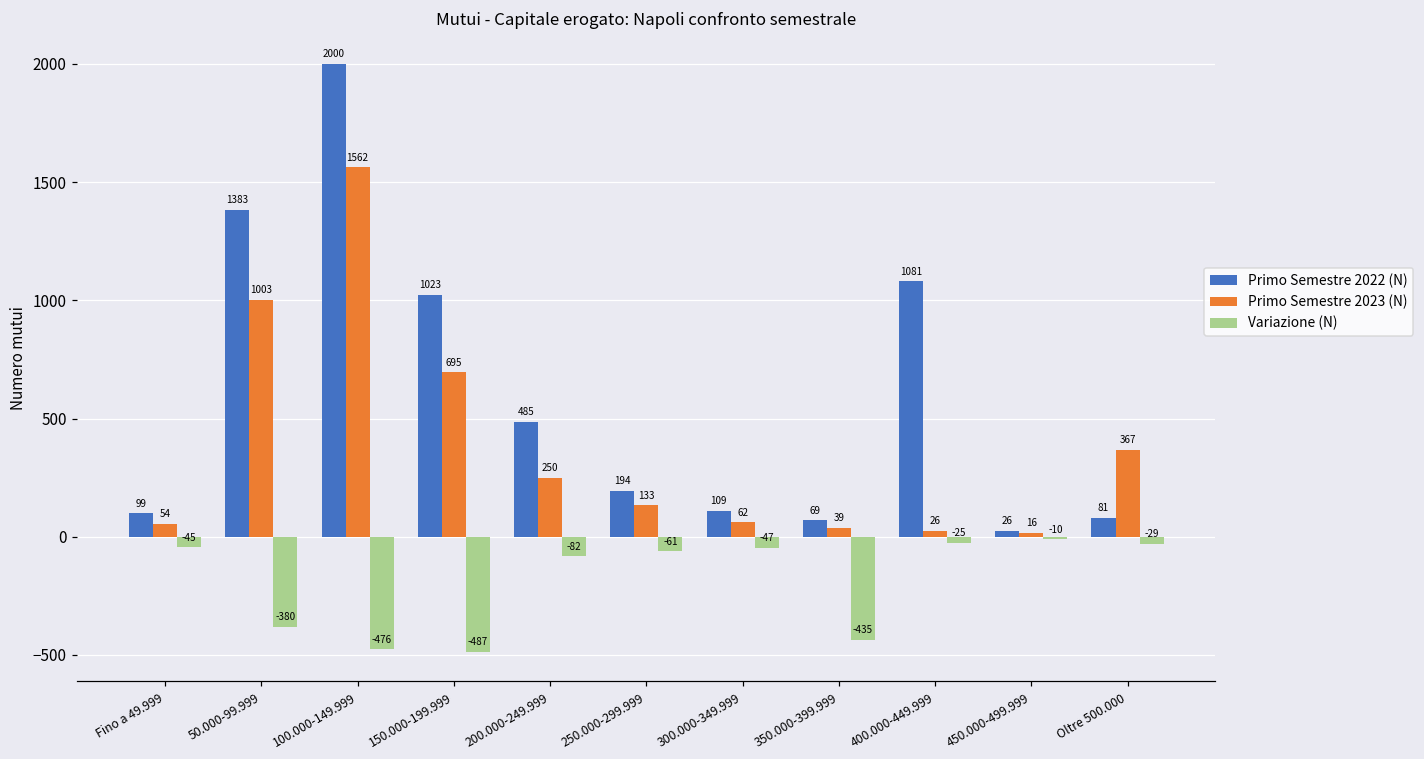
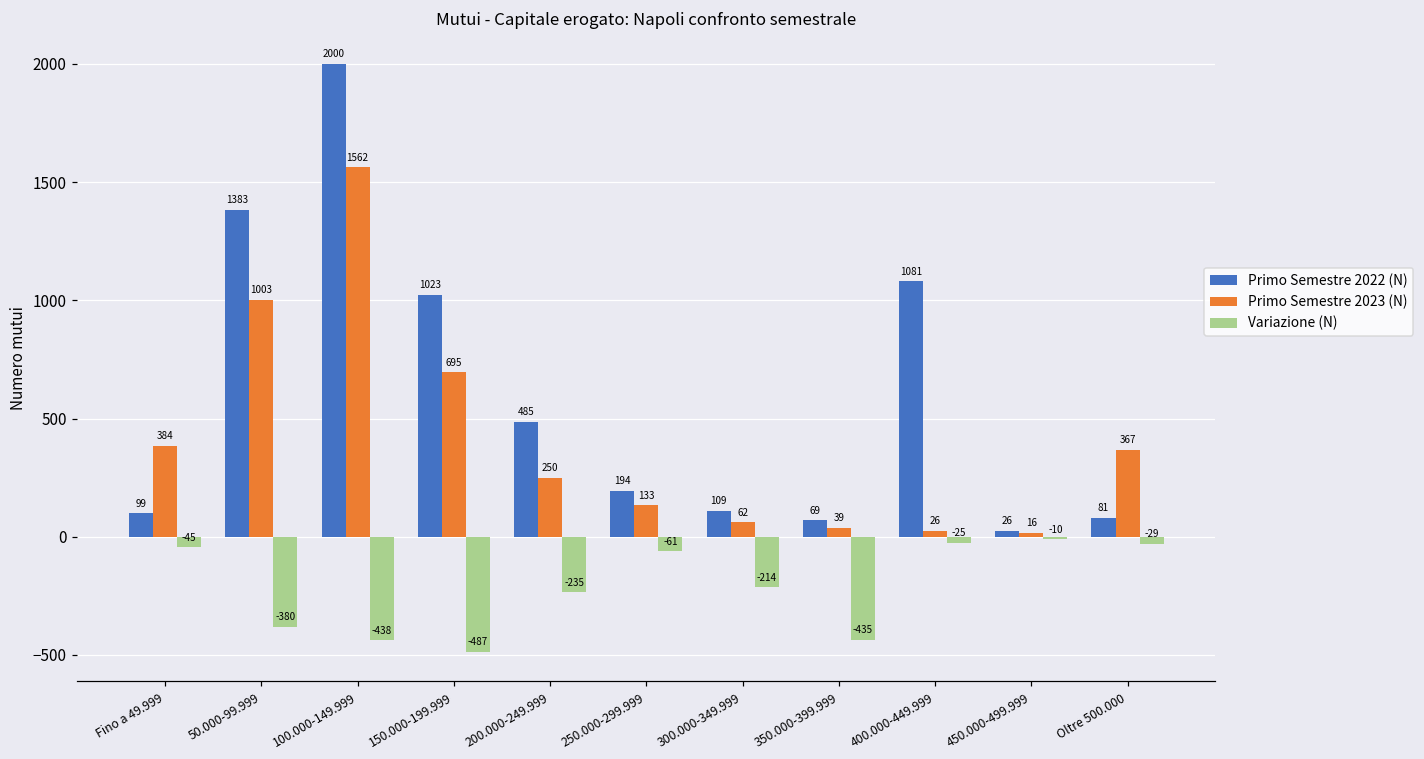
Primo Semestre 2023 (N), Fino a 49.999: 54 -> 384
Variazione (N), 100.000-149.999: -476 -> -438
Variazione (N), 200.000-249.999: -82 -> -235
Variazione (N), 300.000-349.999: -47 -> -214
